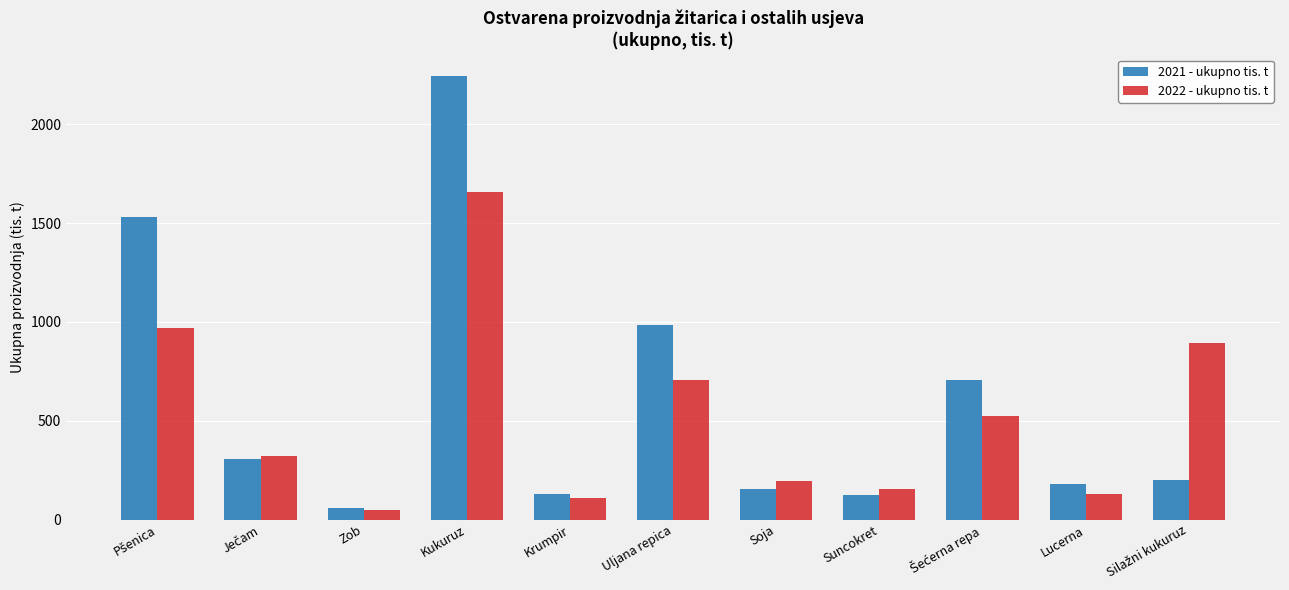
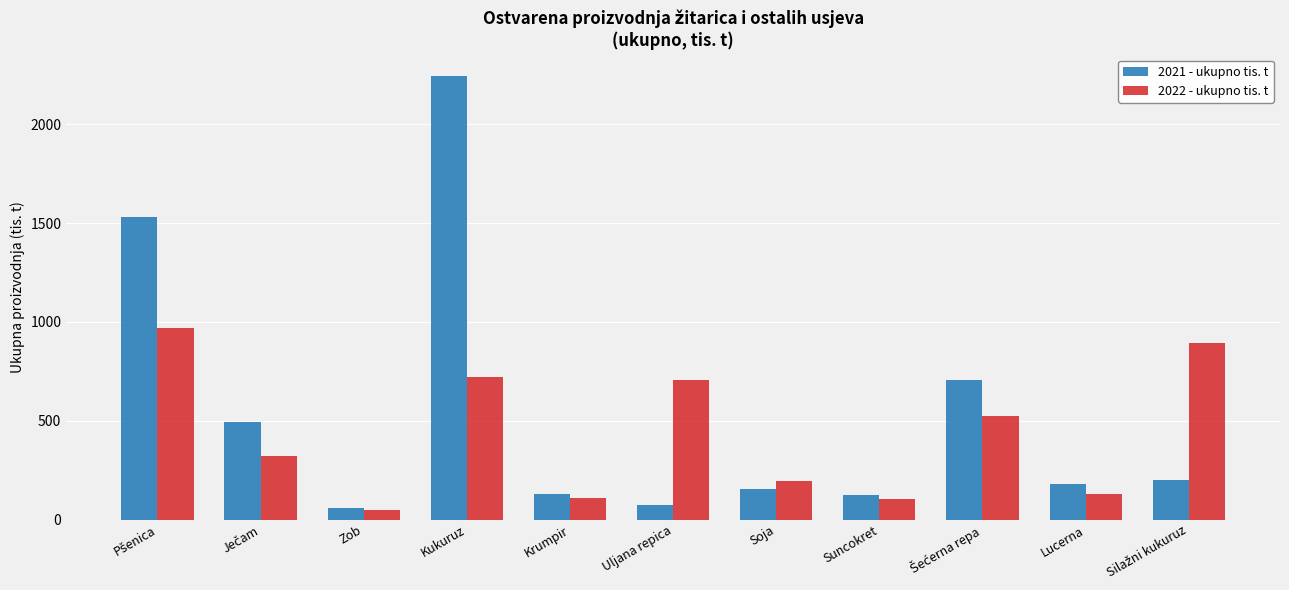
2021 - ukupno tis. t, Ječam: 310 -> 490
2022 - ukupno tis. t, Kukuruz: 1660 -> 720
2021 - ukupno tis. t, Uljana repica: 980 -> 70
2022 - ukupno tis. t, Suncokret: 150 -> 100
